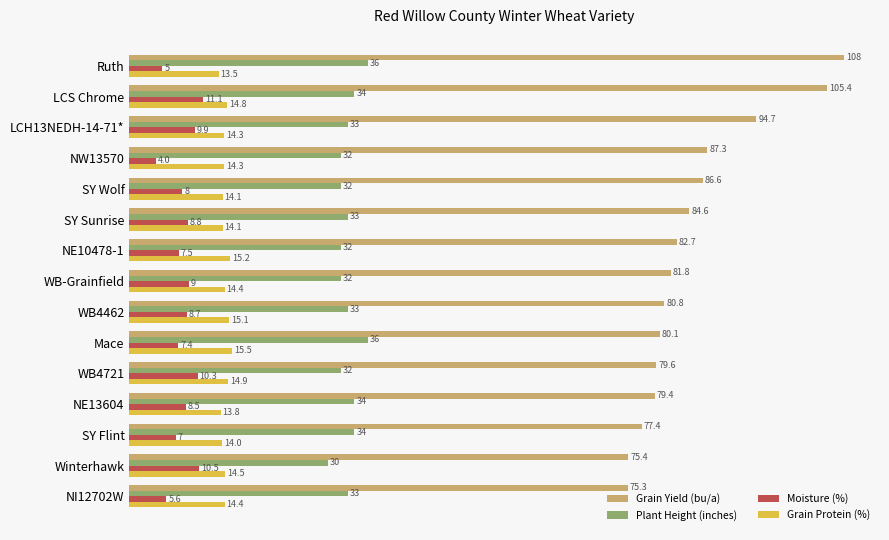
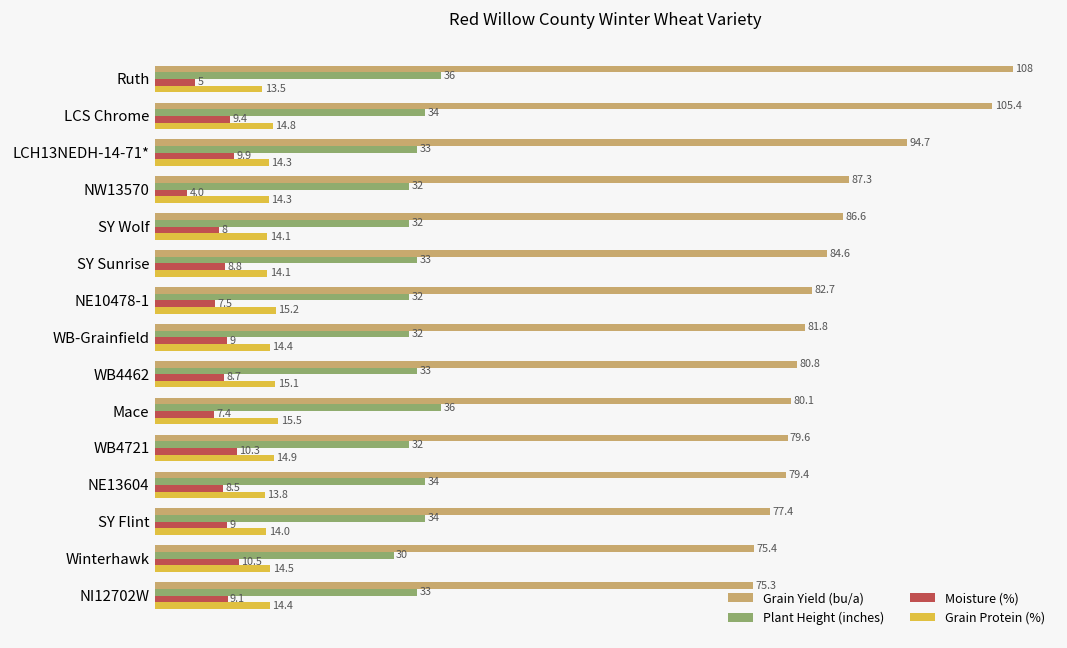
Moisture (%), LCS Chrome: 11.1 -> 9.4
Moisture (%), SY Flint: 7 -> 9
Moisture (%), NI12702W: 5.6 -> 9.1
